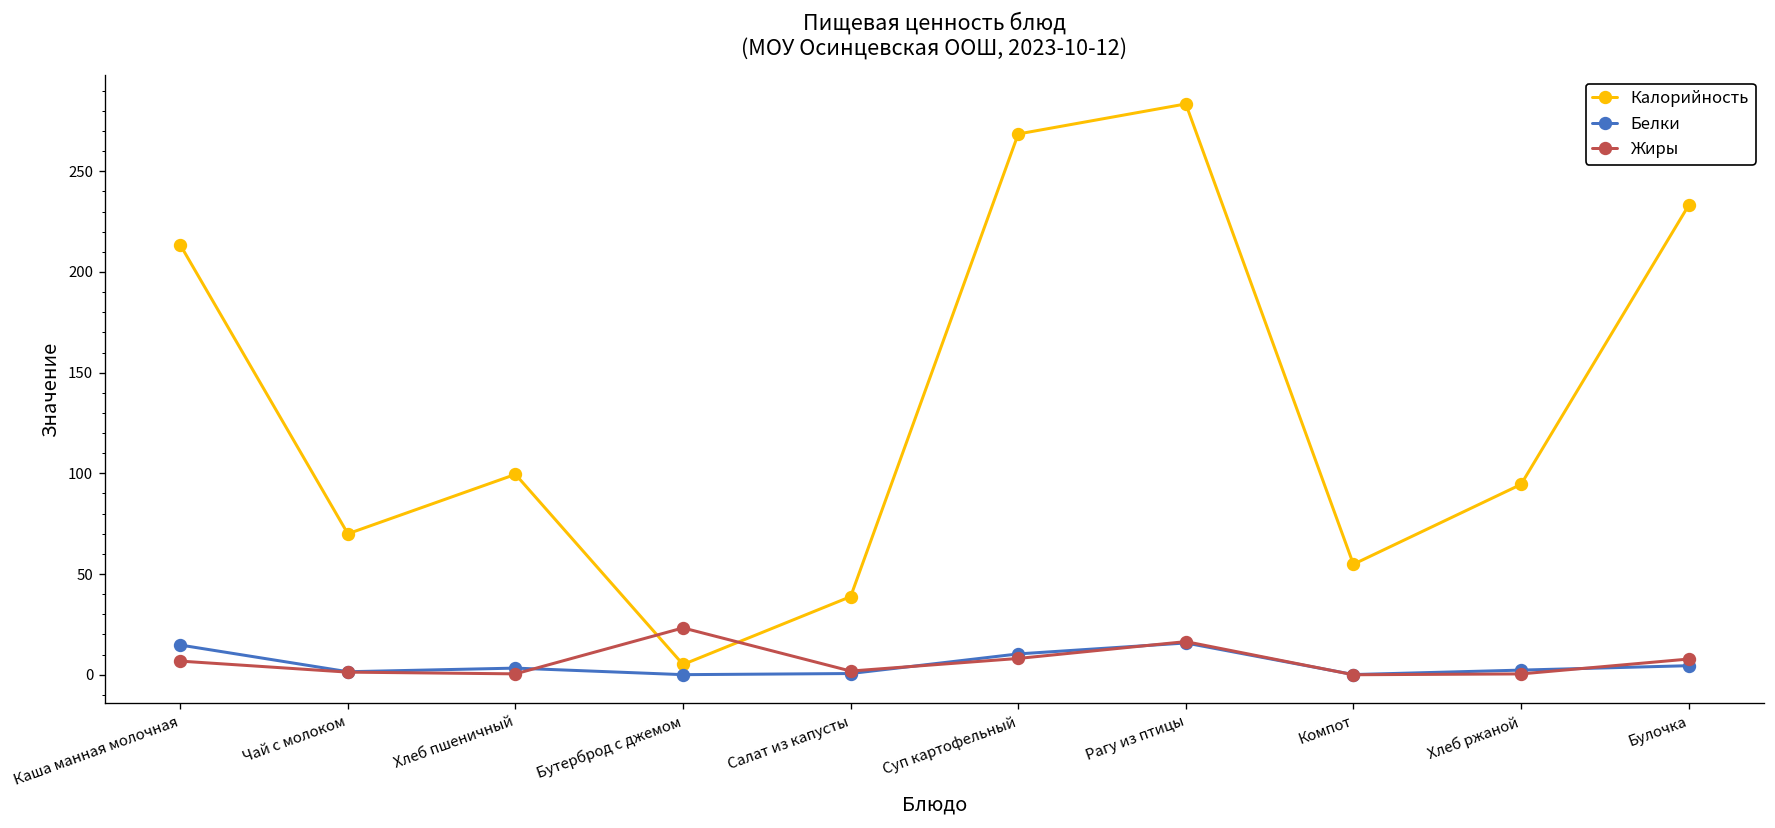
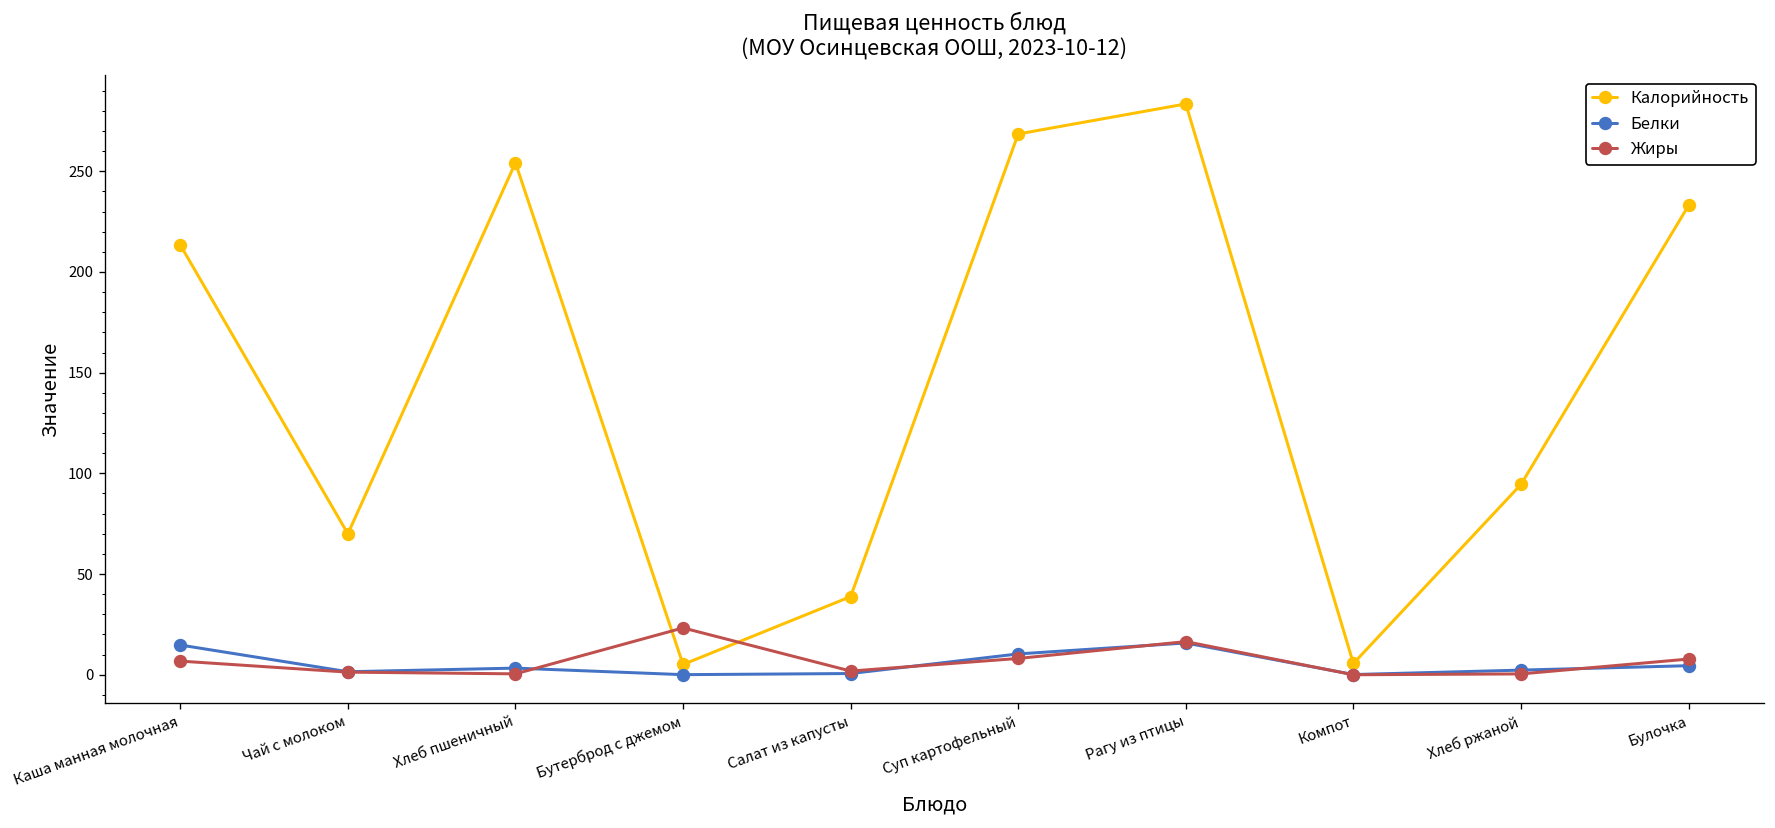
Калорийность, Хлеб пшеничный: 100 -> 254
Калорийность, Компот: 55 -> 6
